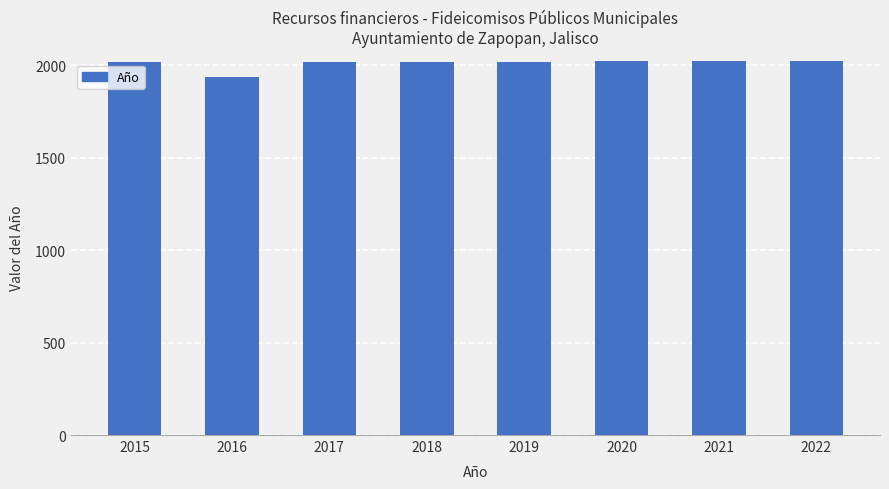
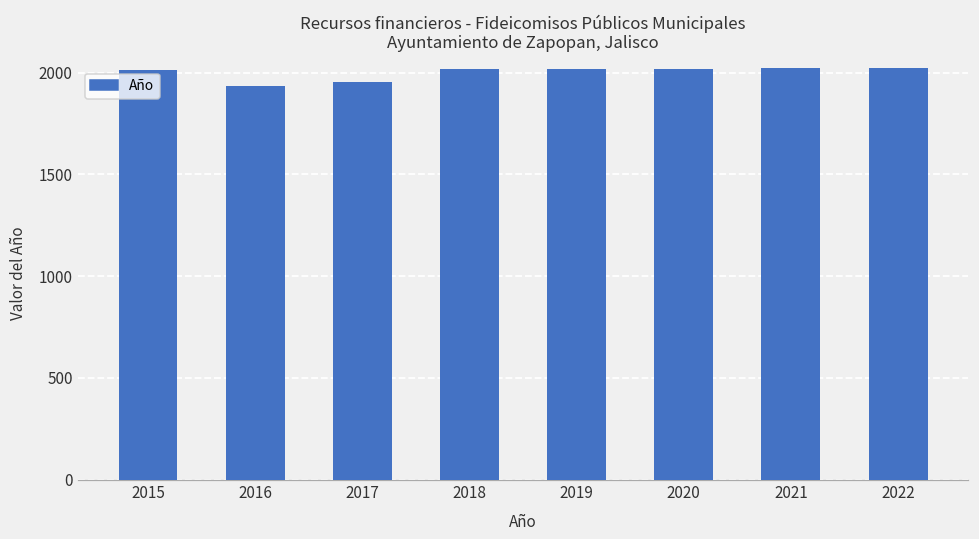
2017: 2020 -> 1950
